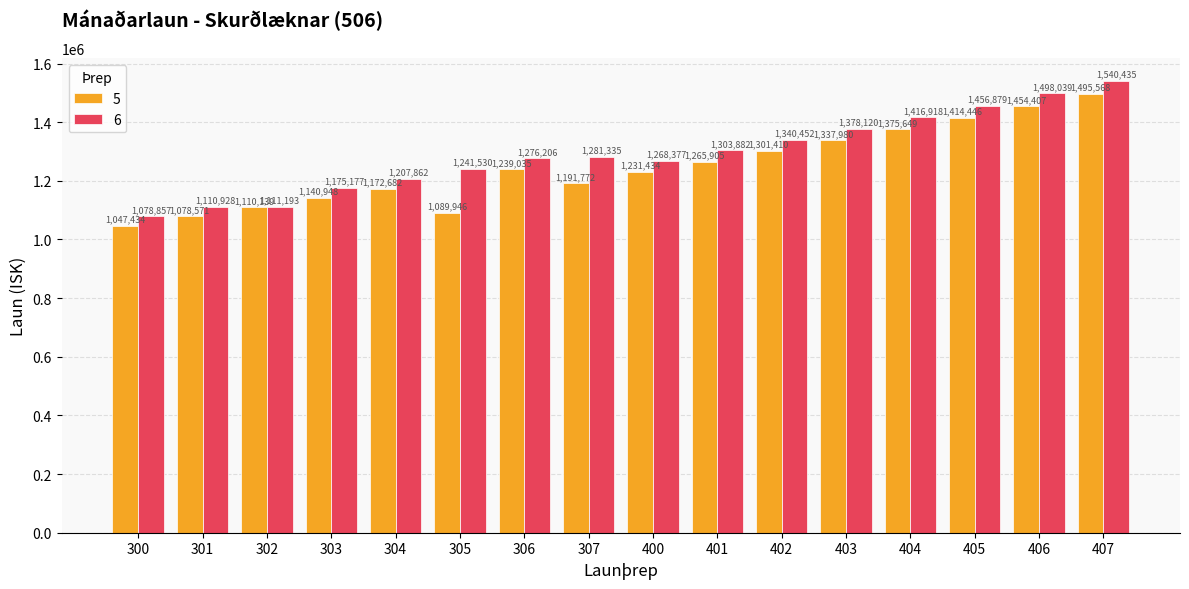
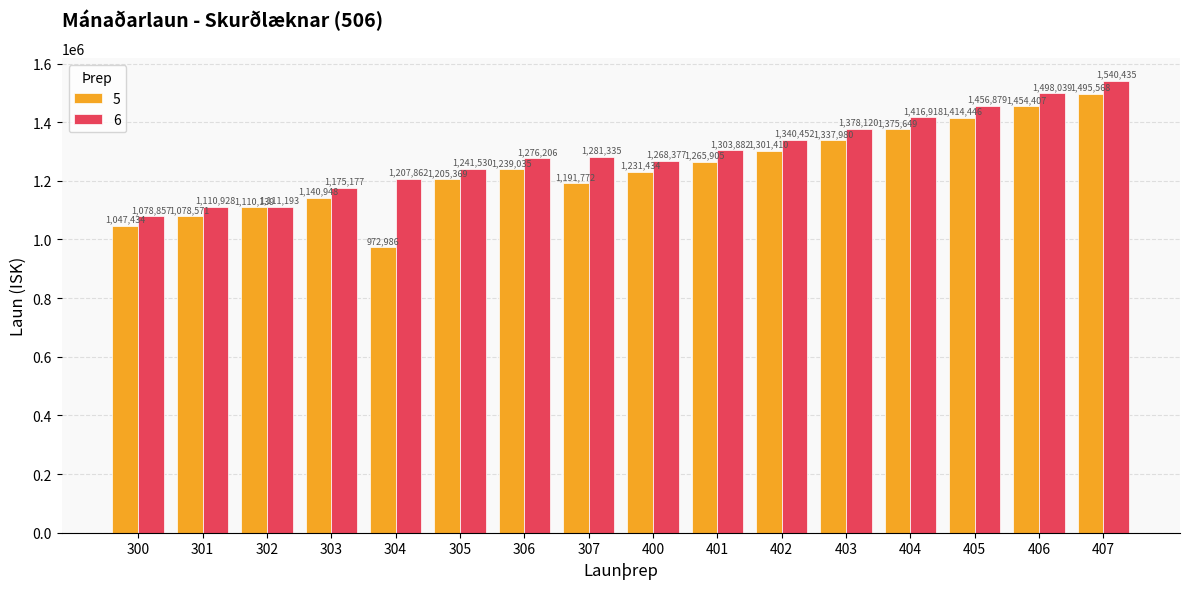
5, 304: 1,172,682 -> 972,986
5, 305: 1,089,946 -> 1,205,369
